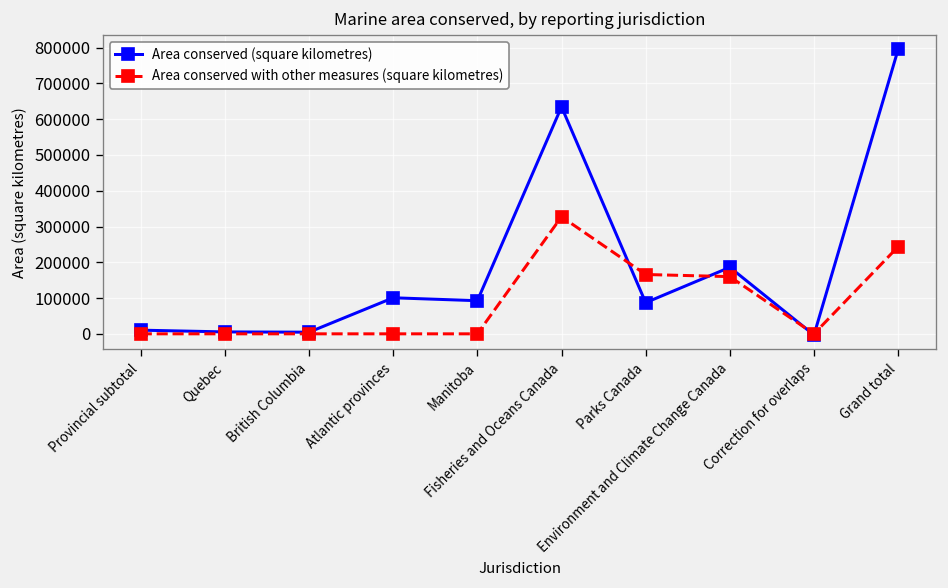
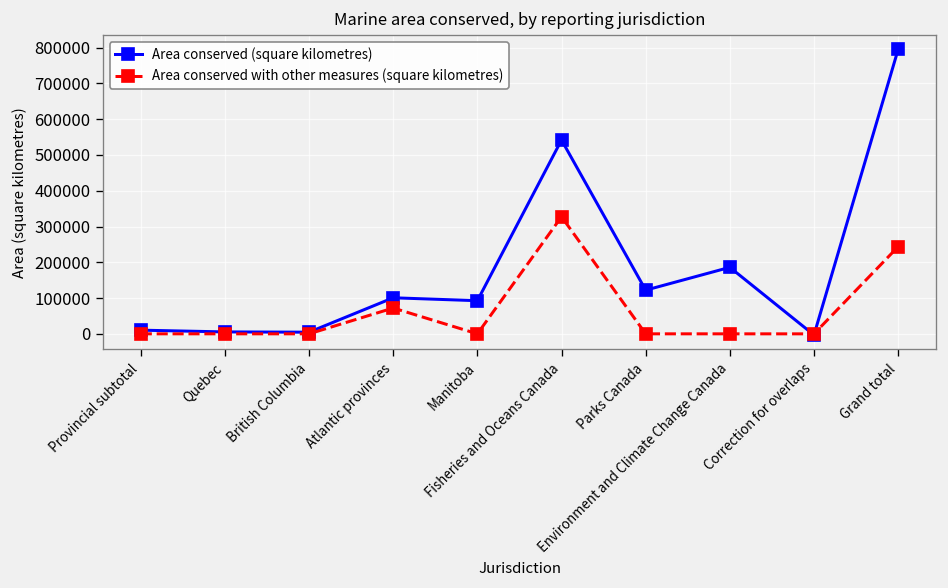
Area conserved with other measures (square kilometres), Atlantic provinces: 0 -> 70000
Area conserved (square kilometres), Fisheries and Oceans Canada: 630000 -> 540000
Area conserved (square kilometres), Parks Canada: 90000 -> 120000
Area conserved with other measures (square kilometres), Parks Canada: 170000 -> 0
Area conserved with other measures (square kilometres), Environment and Climate Change Canada: 160000 -> 0
